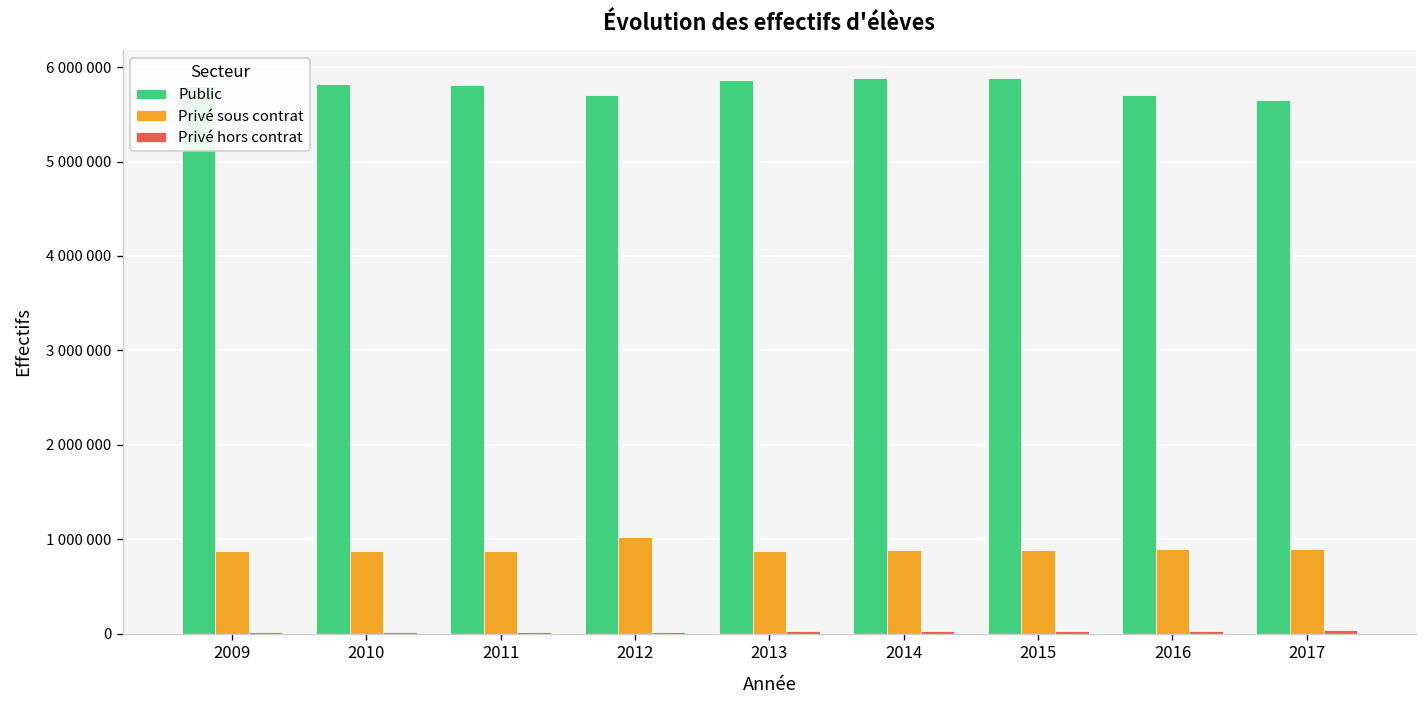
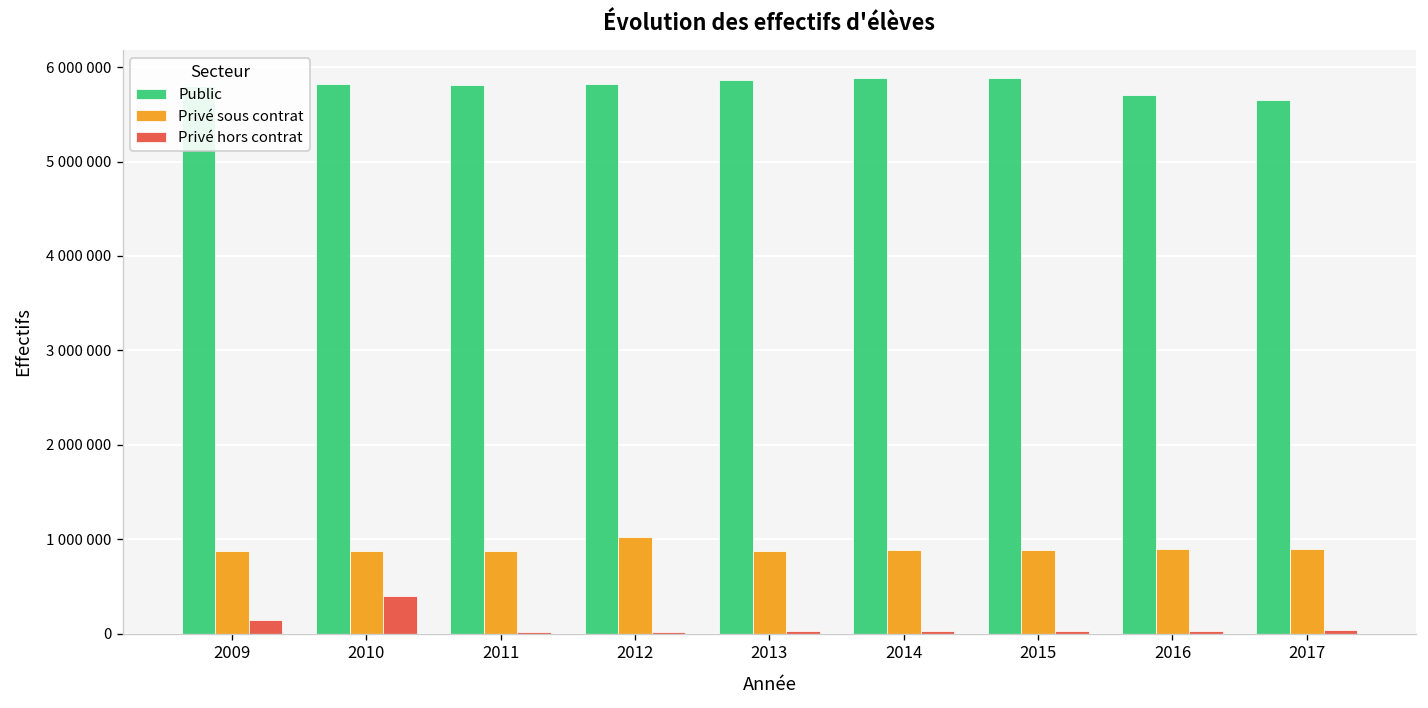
Privé hors contrat, 2009: 0 -> 100000
Privé hors contrat, 2010: 0 -> 400000
Public, 2012: 5700000 -> 5800000
